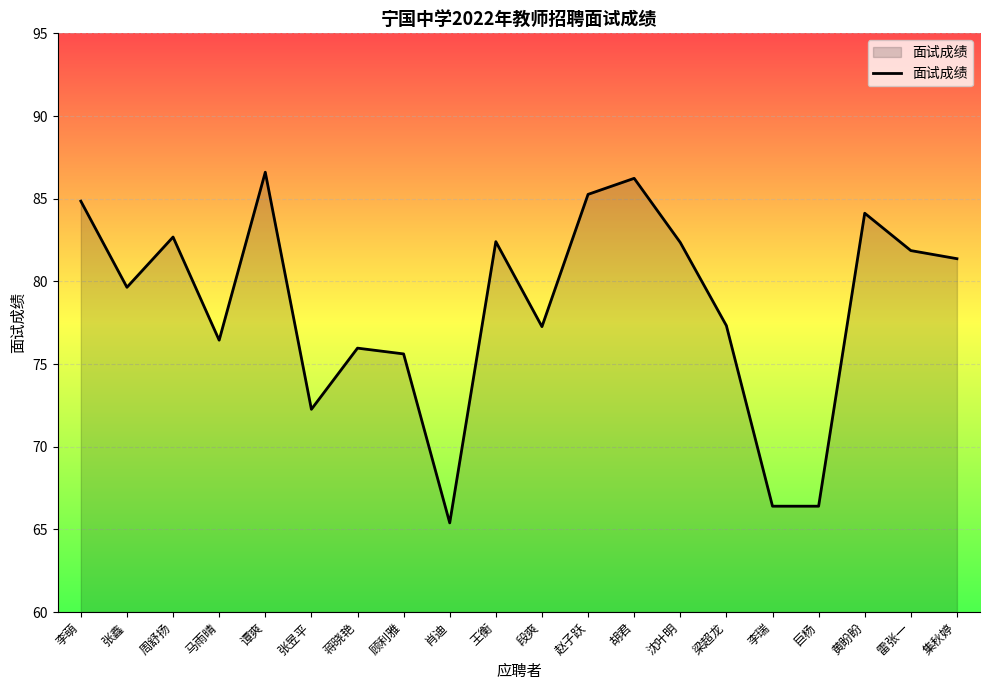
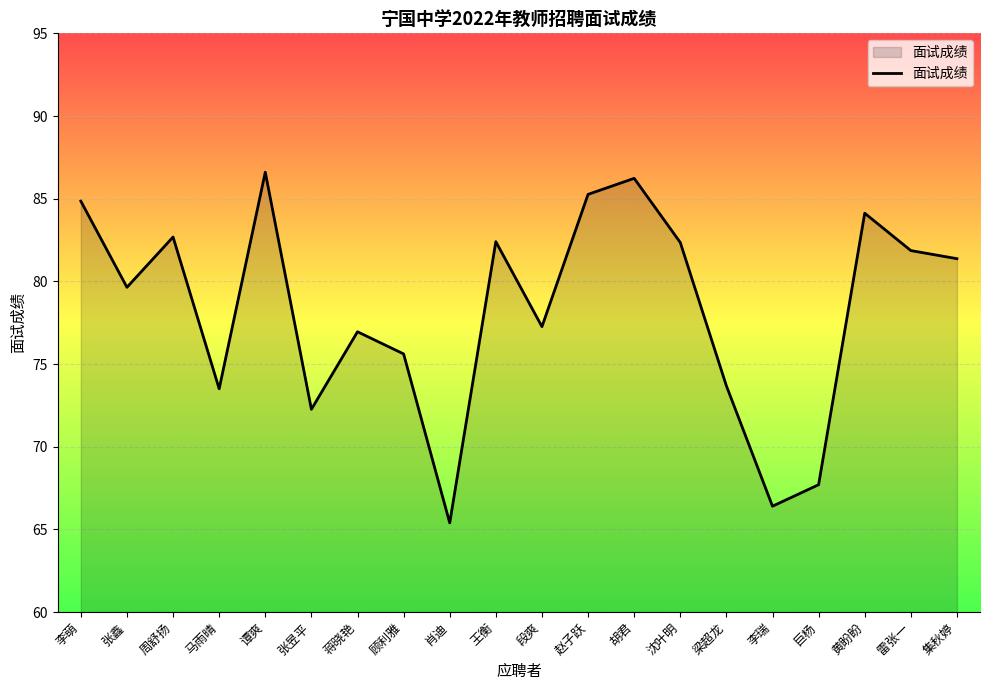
马雨晴: 76.4 -> 73.5
蒋晓艳: 76.0 -> 77.0
梁超龙: 77.3 -> 73.7
巨杨: 66.4 -> 67.7
